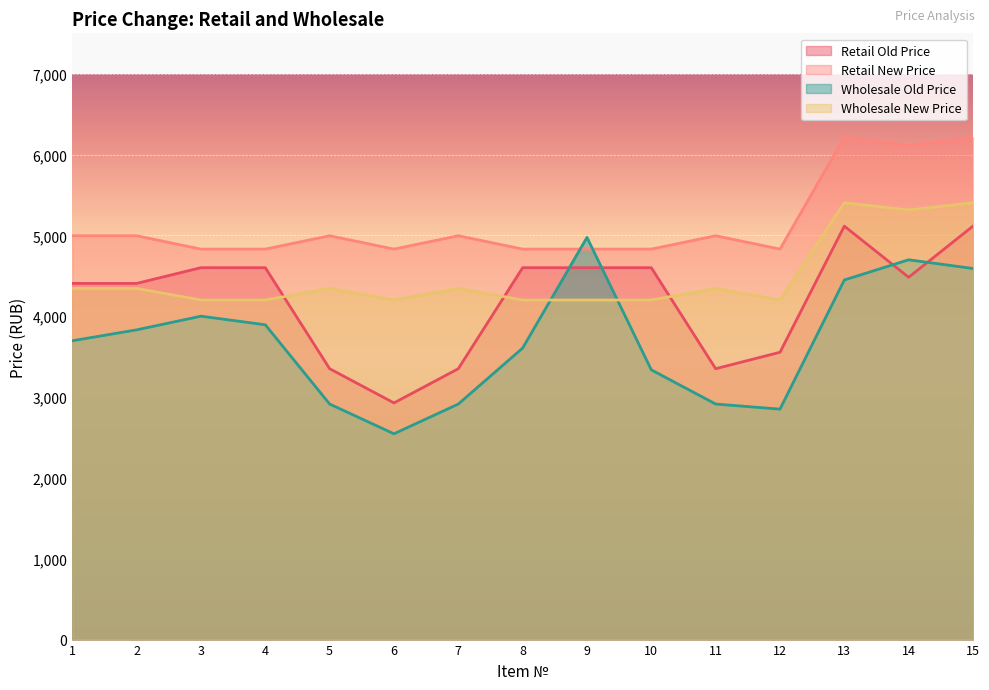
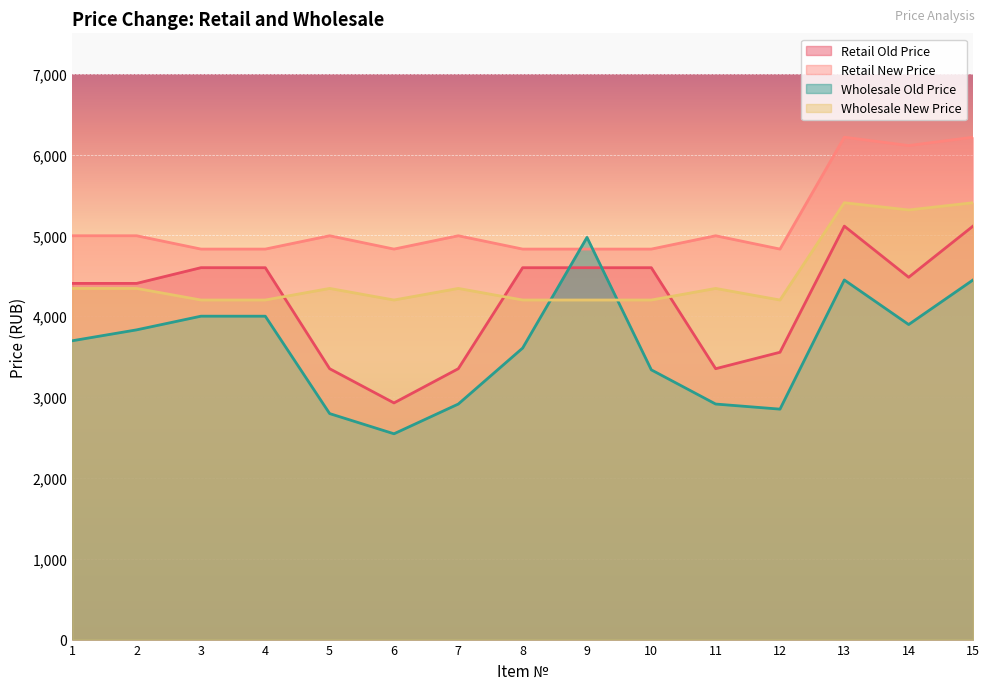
Wholesale Old Price, 4: 3,900 -> 4,000
Wholesale Old Price, 5: 2,900 -> 2,800
Wholesale Old Price, 14: 4,700 -> 3,900
Wholesale Old Price, 15: 4,600 -> 4,400
